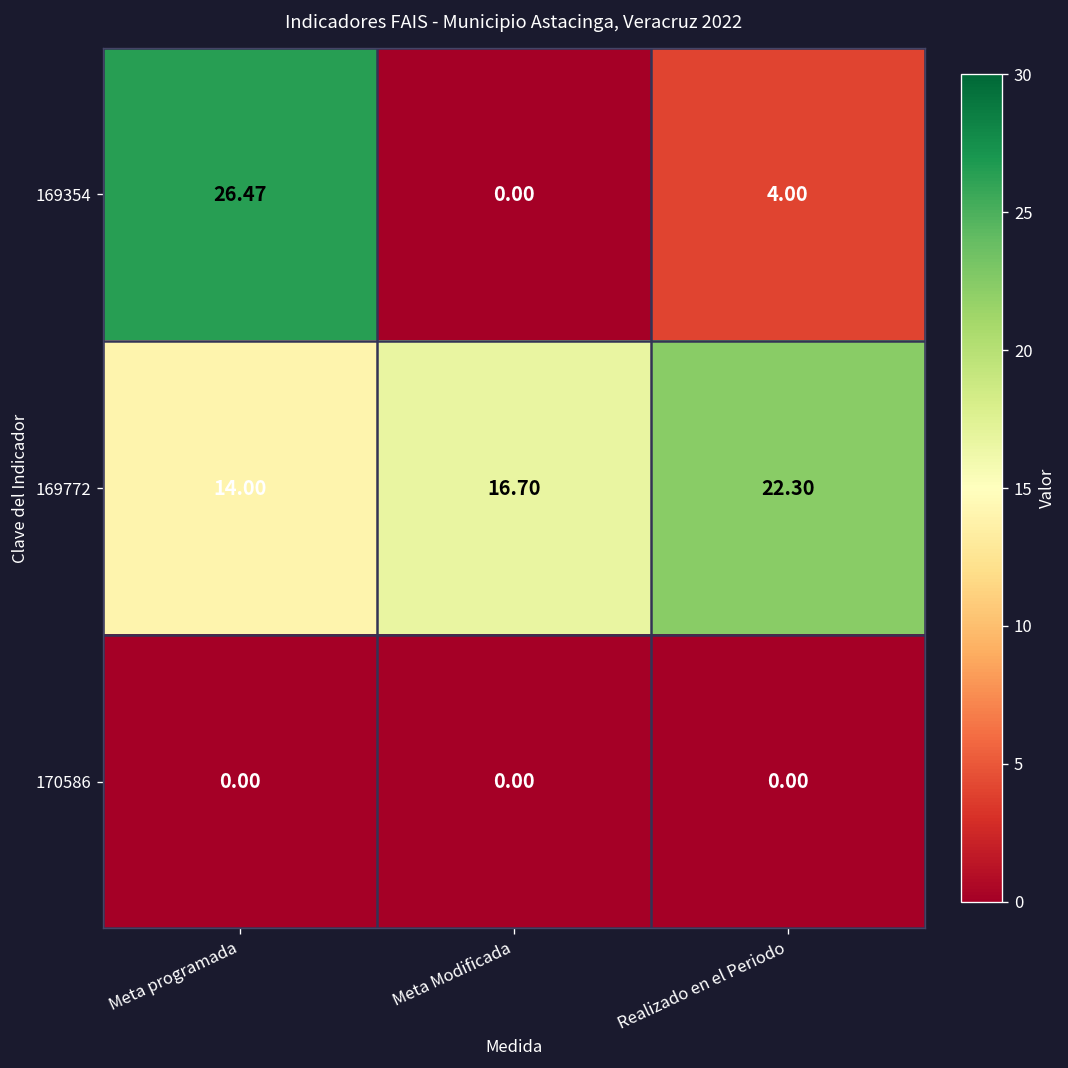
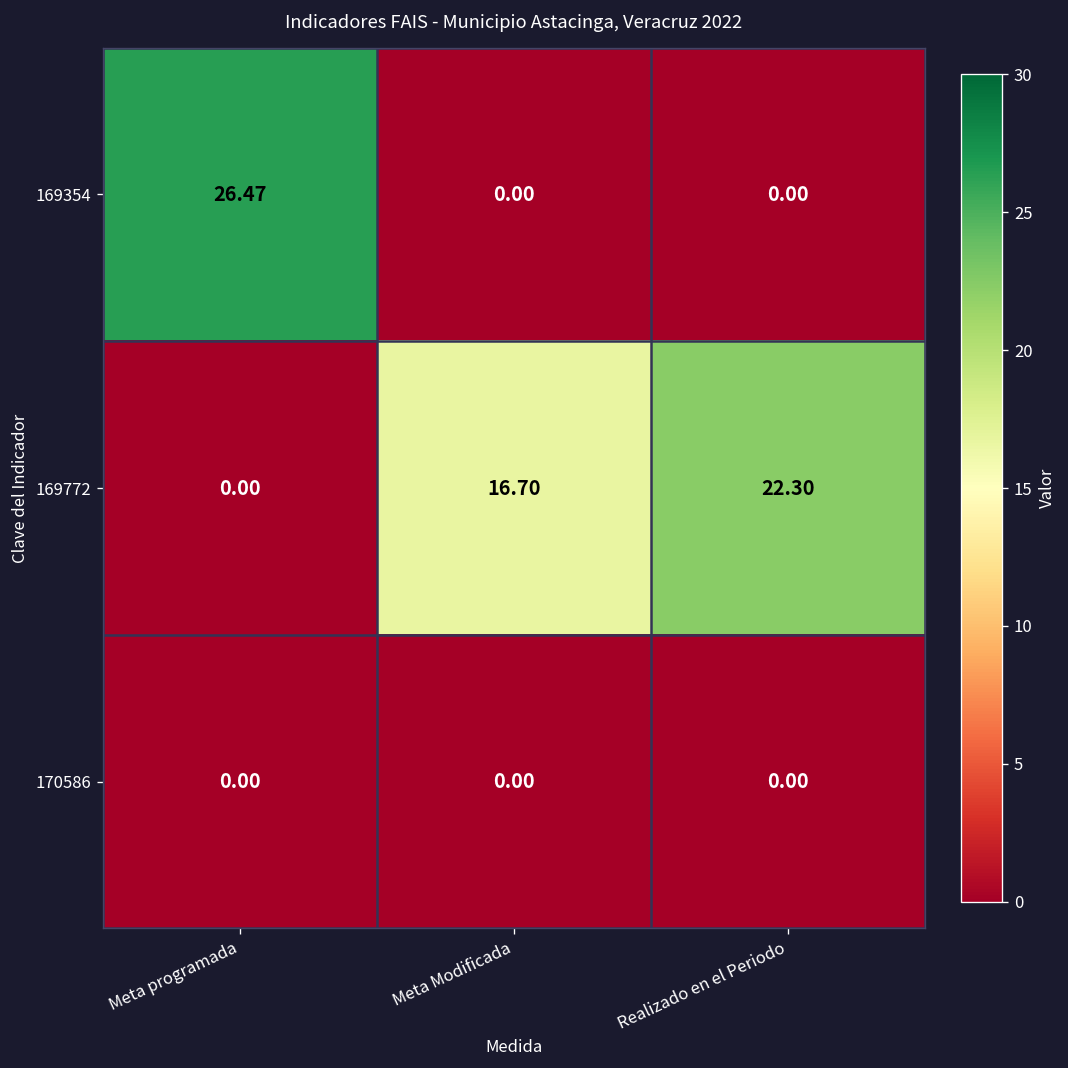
169354, Realizado en el Periodo: 4.00 -> 0.00
169772, Meta programada: 14.00 -> 0.00
